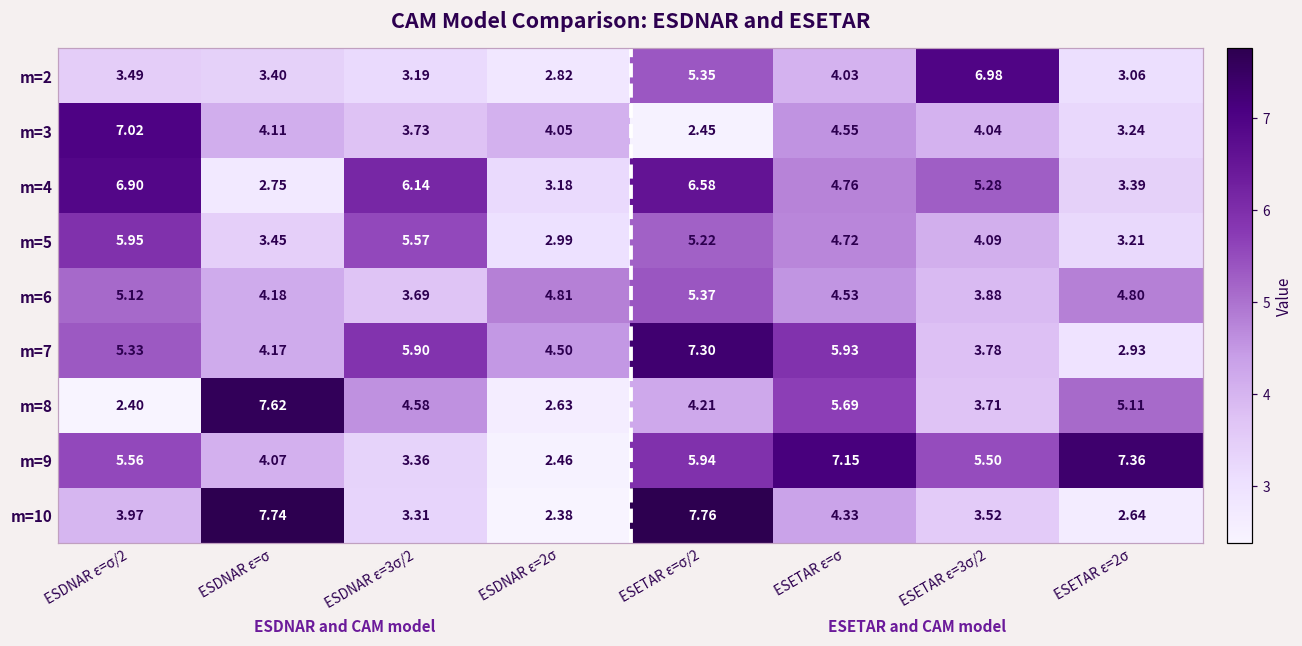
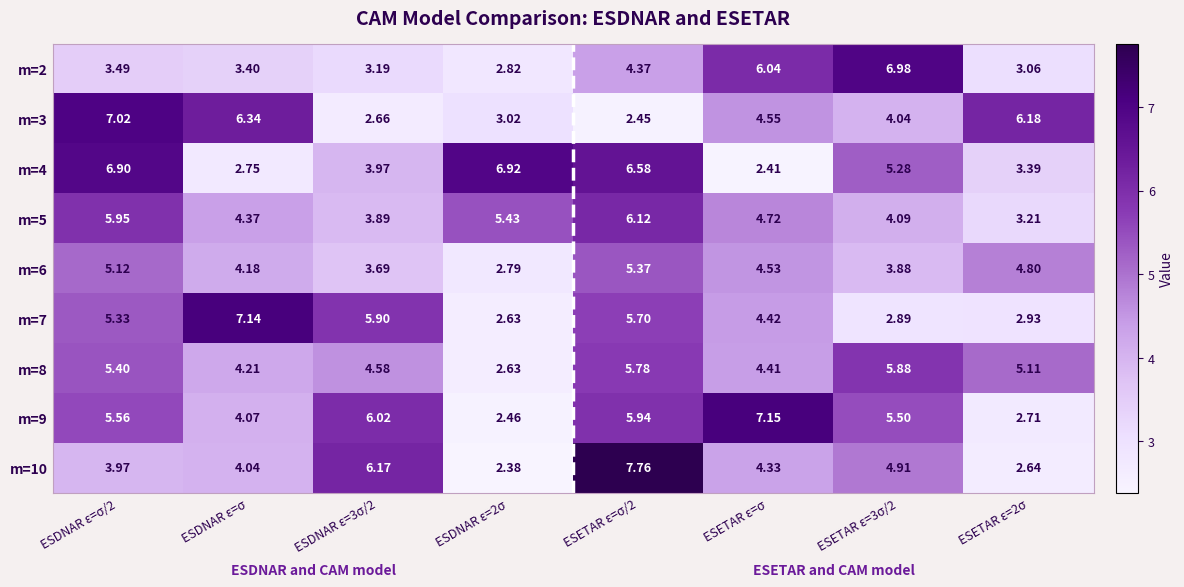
m=2, ESETAR ε=σ/2: 5.35 -> 4.37
m=2, ESETAR ε=σ: 4.03 -> 6.04
m=3, ESDNAR ε=σ: 4.11 -> 6.34
m=3, ESDNAR ε=3σ/2: 3.73 -> 2.66
m=3, ESDNAR ε=2σ: 4.05 -> 3.02
m=3, ESETAR ε=2σ: 3.24 -> 6.18
m=4, ESDNAR ε=3σ/2: 6.14 -> 3.97
m=4, ESDNAR ε=2σ: 3.18 -> 6.92
m=4, ESETAR ε=σ: 4.76 -> 2.41
m=5, ESDNAR ε=σ: 3.45 -> 4.37
m=5, ESDNAR ε=3σ/2: 5.57 -> 3.89
m=5, ESDNAR ε=2σ: 2.99 -> 5.43
m=5, ESETAR ε=σ/2: 5.22 -> 6.12
m=6, ESDNAR ε=2σ: 4.81 -> 2.79
m=7, ESDNAR ε=σ: 4.17 -> 7.14
m=7, ESDNAR ε=2σ: 4.50 -> 2.63
m=7, ESETAR ε=σ/2: 7.30 -> 5.70
m=7, ESETAR ε=σ: 5.93 -> 4.42
m=7, ESETAR ε=3σ/2: 3.78 -> 2.89
m=8, ESDNAR ε=σ/2: 2.40 -> 5.40
m=8, ESDNAR ε=σ: 7.62 -> 4.21
m=8, ESETAR ε=σ/2: 4.21 -> 5.78
m=8, ESETAR ε=σ: 5.69 -> 4.41
m=8, ESETAR ε=3σ/2: 3.71 -> 5.88
m=9, ESDNAR ε=3σ/2: 3.36 -> 6.02
m=9, ESETAR ε=2σ: 7.36 -> 2.71
m=10, ESDNAR ε=σ: 7.74 -> 4.04
m=10, ESDNAR ε=3σ/2: 3.31 -> 6.17
m=10, ESETAR ε=3σ/2: 3.52 -> 4.91
